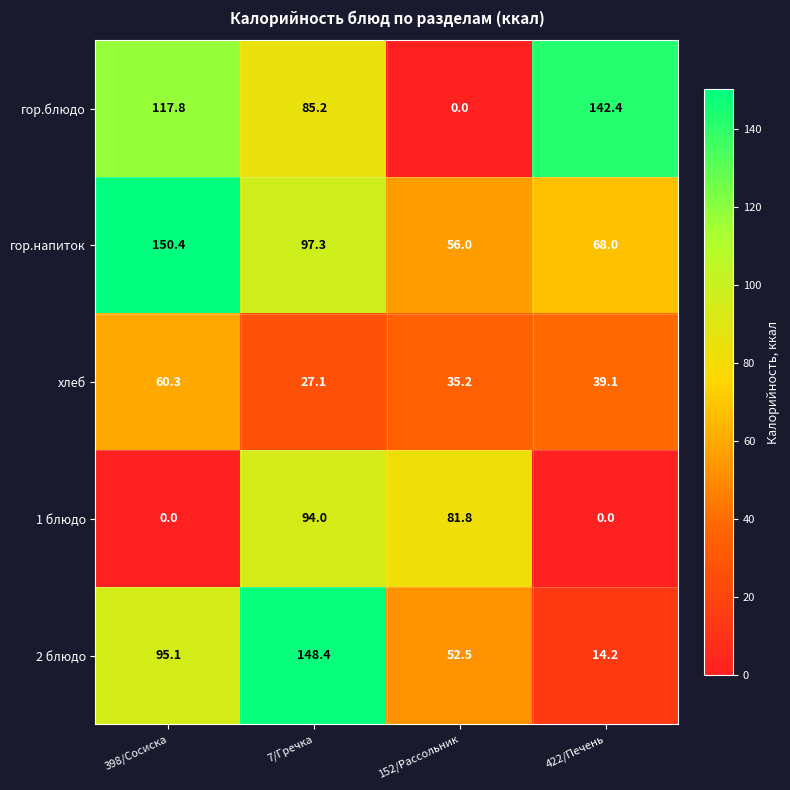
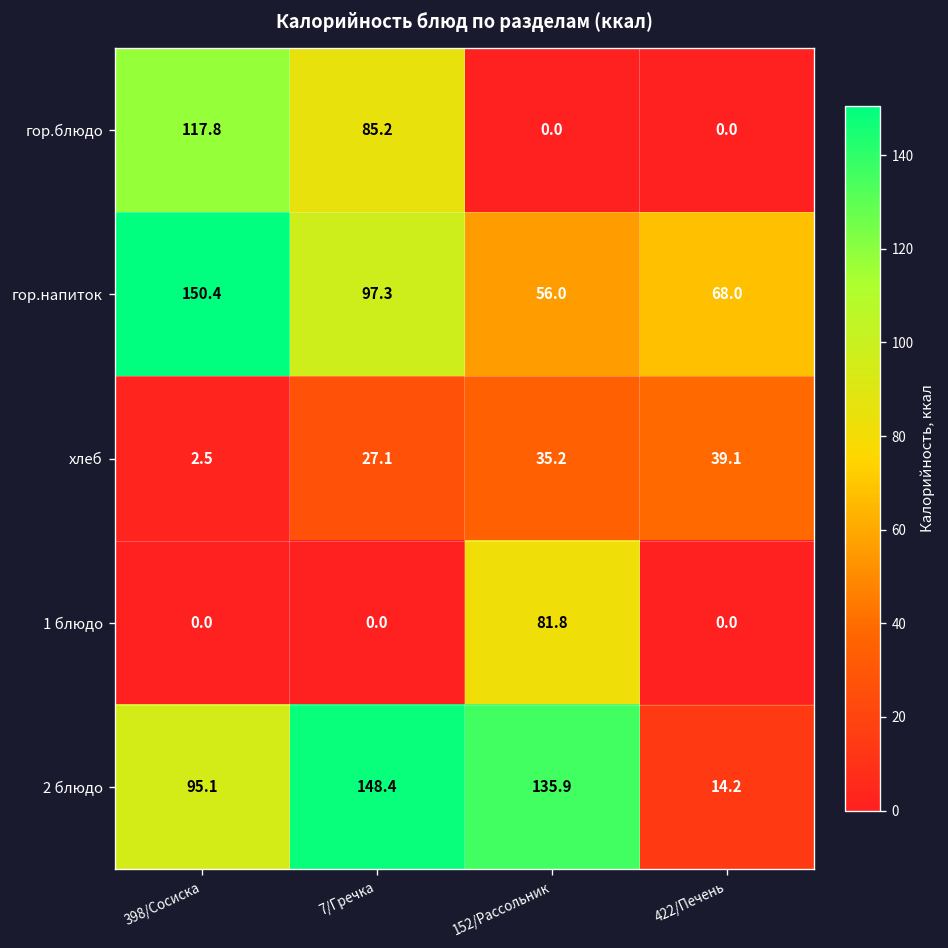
гор.блюдо, 422/Печень: 142.4 -> 0.0
хлеб, 398/Сосиска: 60.3 -> 2.5
1 блюдо, 7/Гречка: 94.0 -> 0.0
2 блюдо, 152/Рассольник: 52.5 -> 135.9
